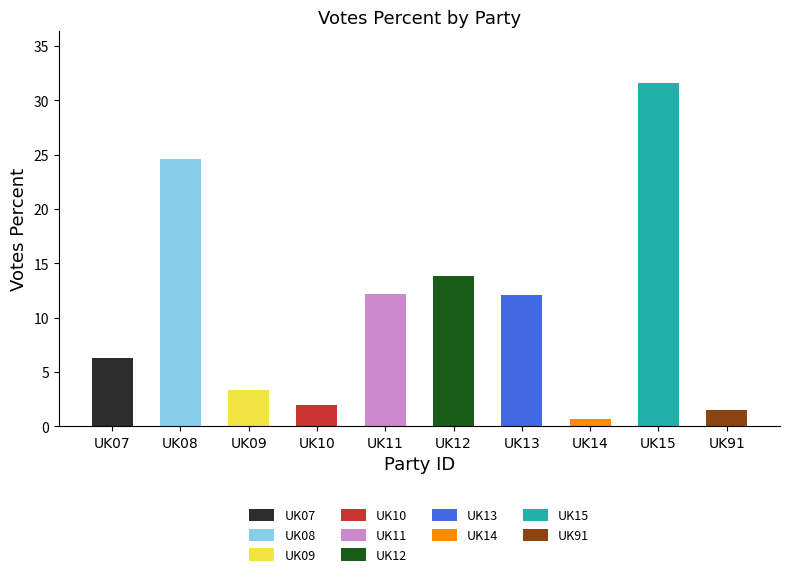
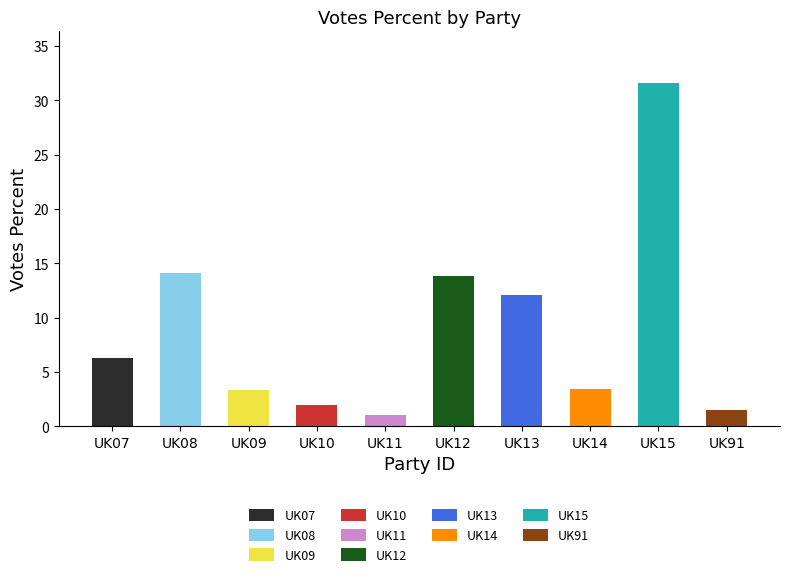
UK08: 24.6 -> 14.1
UK11: 12.2 -> 1.0
UK14: 0.7 -> 3.4
